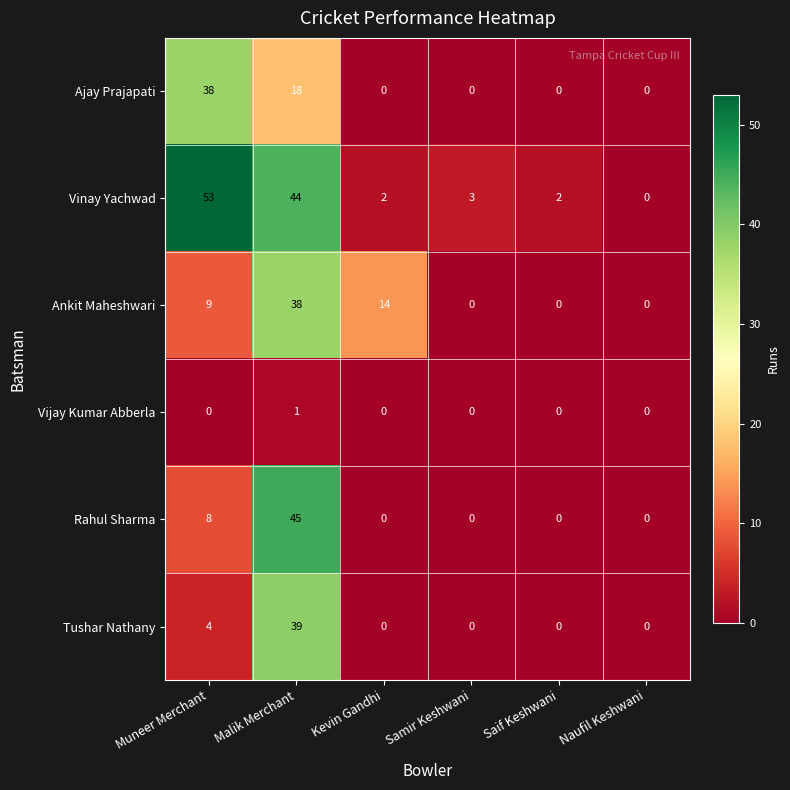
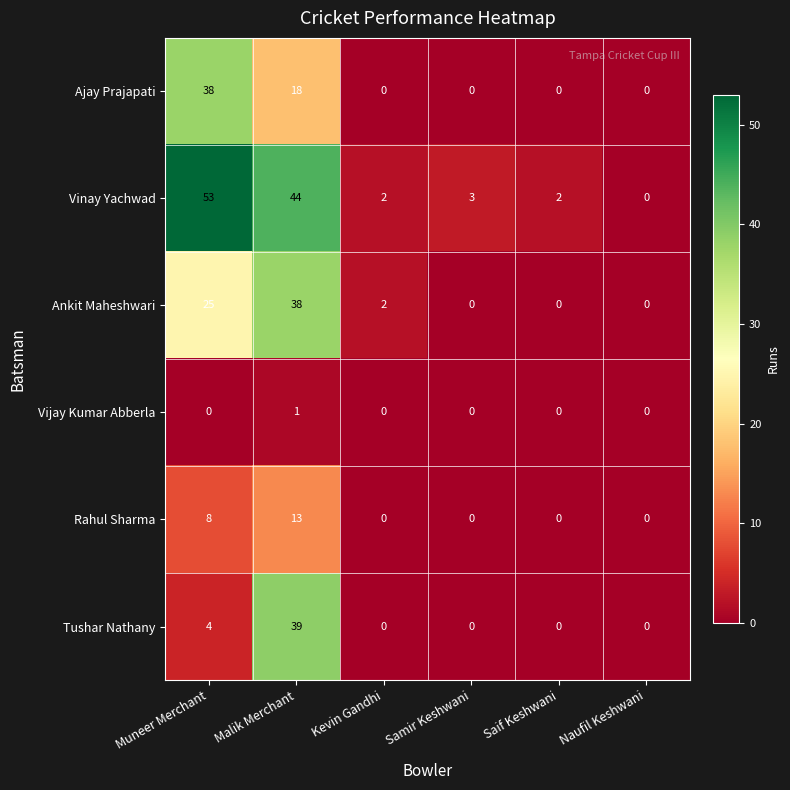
Ankit Maheshwari, Muneer Merchant: 9 -> 25
Ankit Maheshwari, Kevin Gandhi: 14 -> 2
Rahul Sharma, Malik Merchant: 45 -> 13
